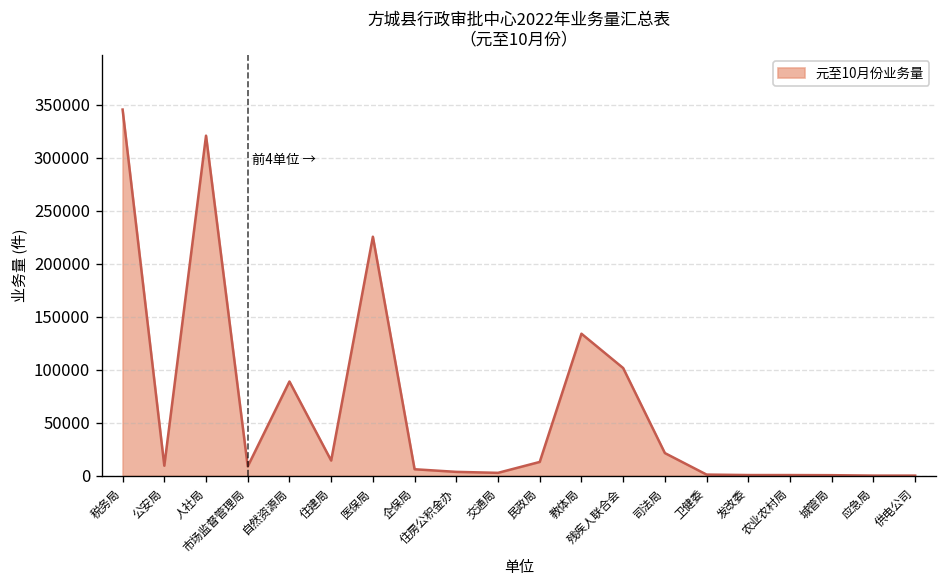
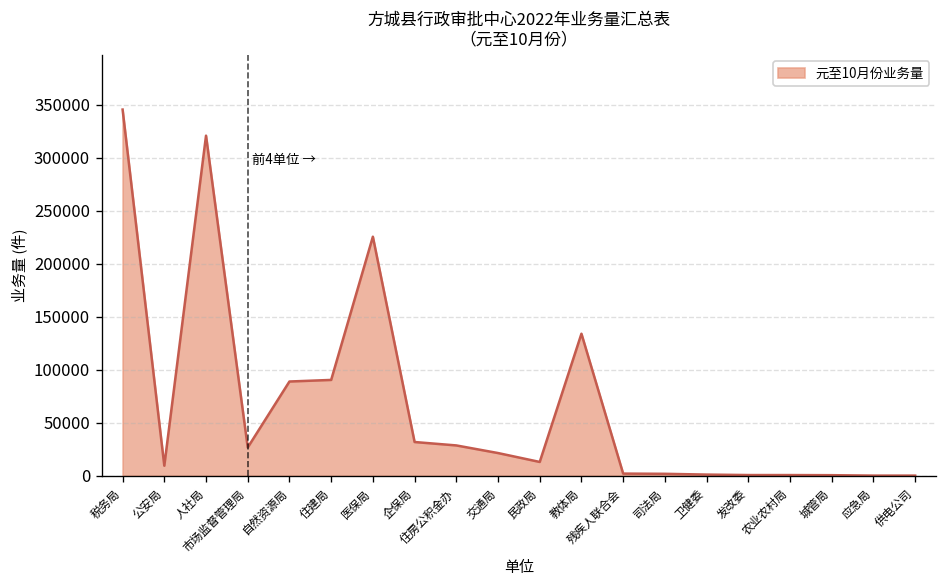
市场监督管理局: 10000 -> 30000
住建局: 10000 -> 90000
企保局: 10000 -> 30000
住房公积金办: 0 -> 30000
交通局: 0 -> 20000
残疾人联合会: 100000 -> 0
司法局: 20000 -> 0
